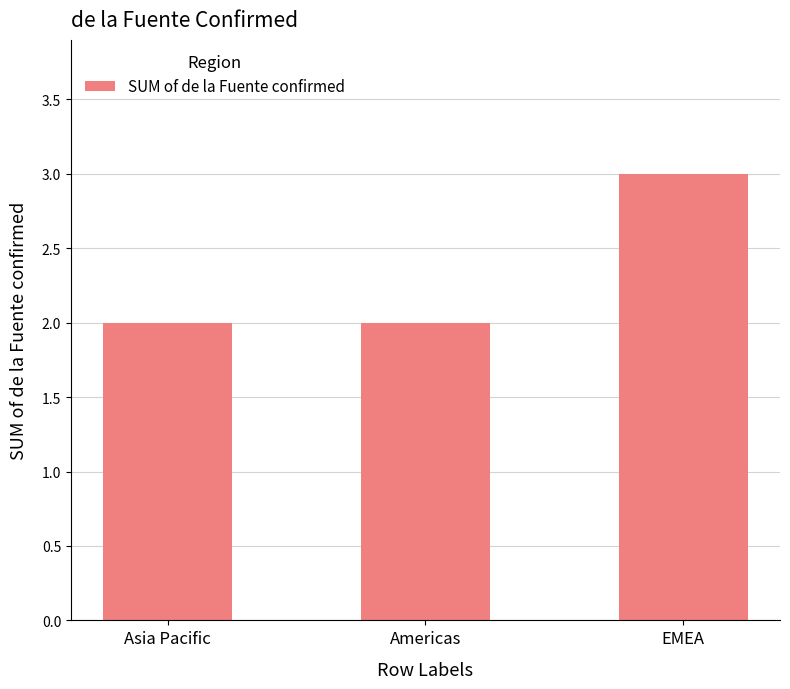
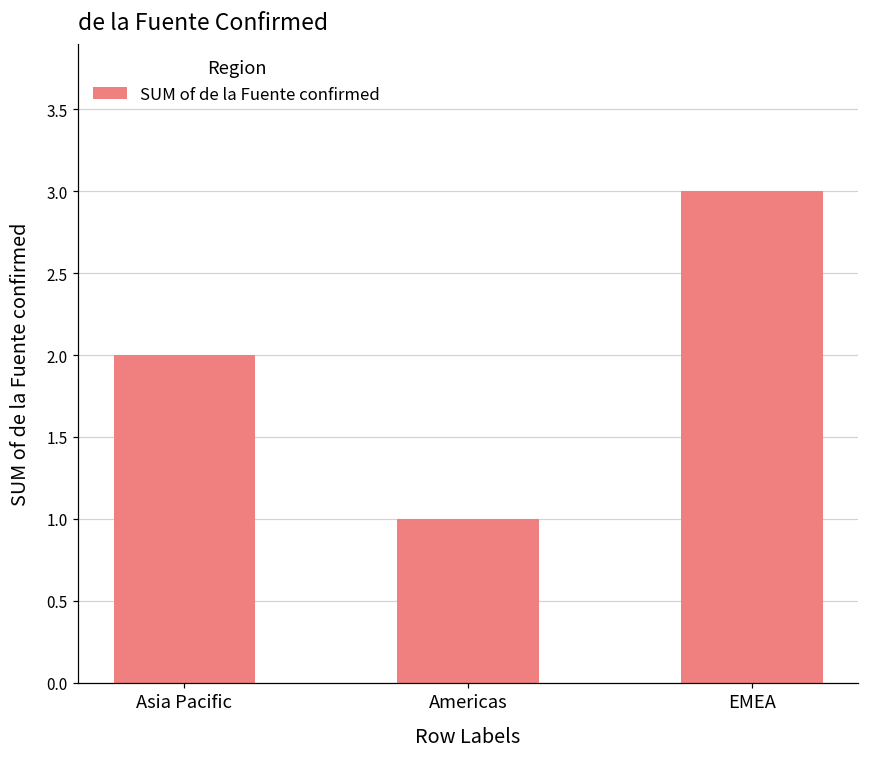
Americas: 2 -> 1
